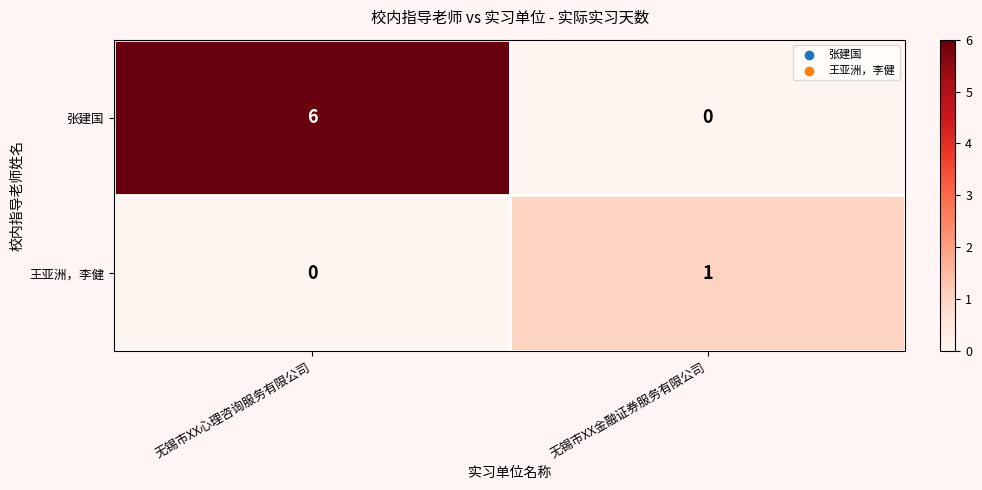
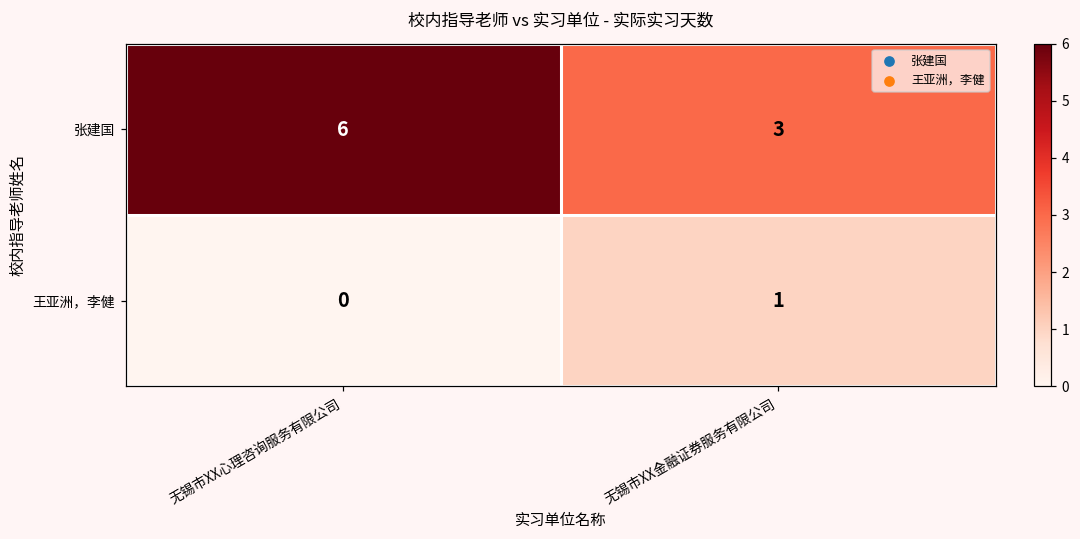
张建国, 无锡市XX金融证券服务有限公司: 0 -> 3
